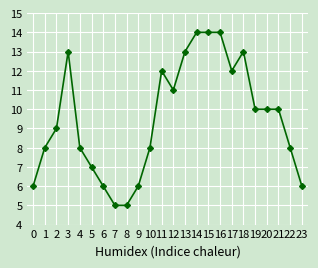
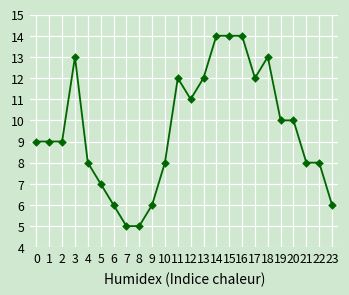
0: 6 -> 9
1: 8 -> 9
13: 13 -> 12
21: 10 -> 8
